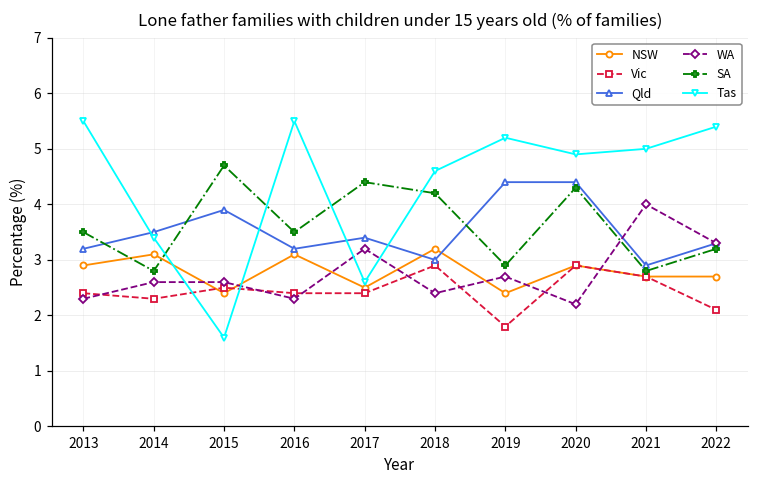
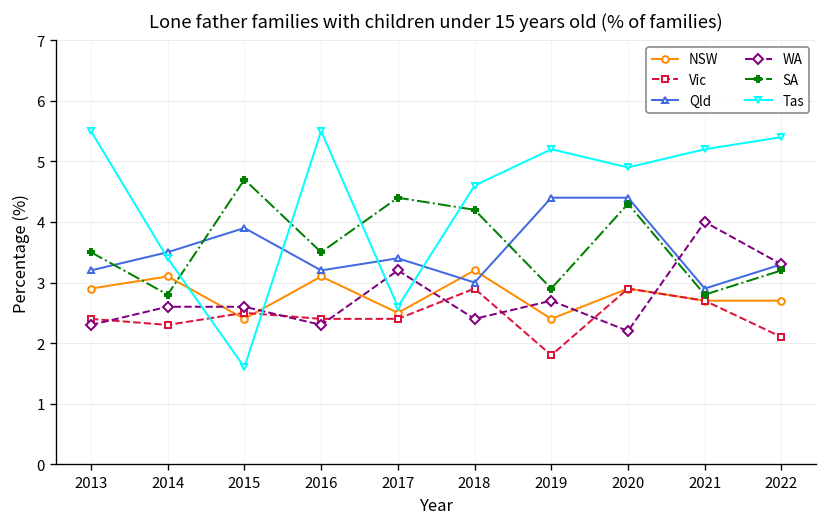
Tas, 2021: 5.0 -> 5.2
